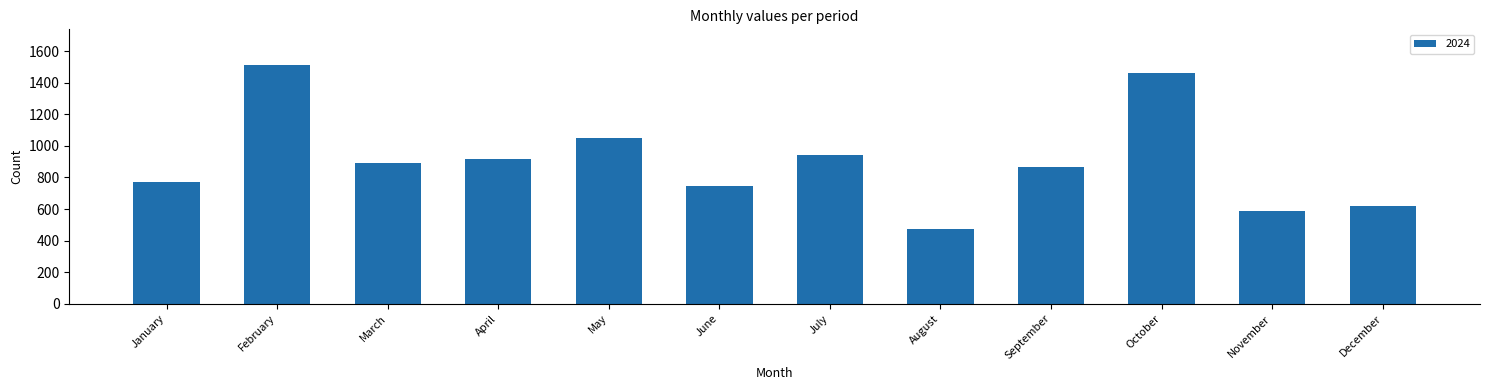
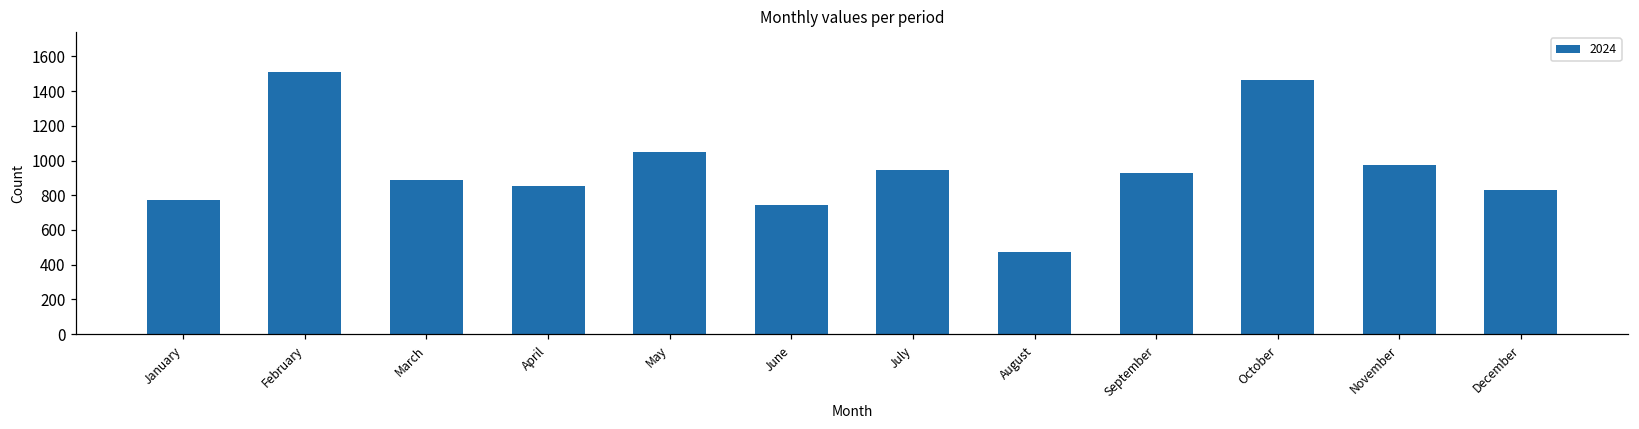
April: 920 -> 850
September: 860 -> 930
November: 590 -> 970
December: 620 -> 830
